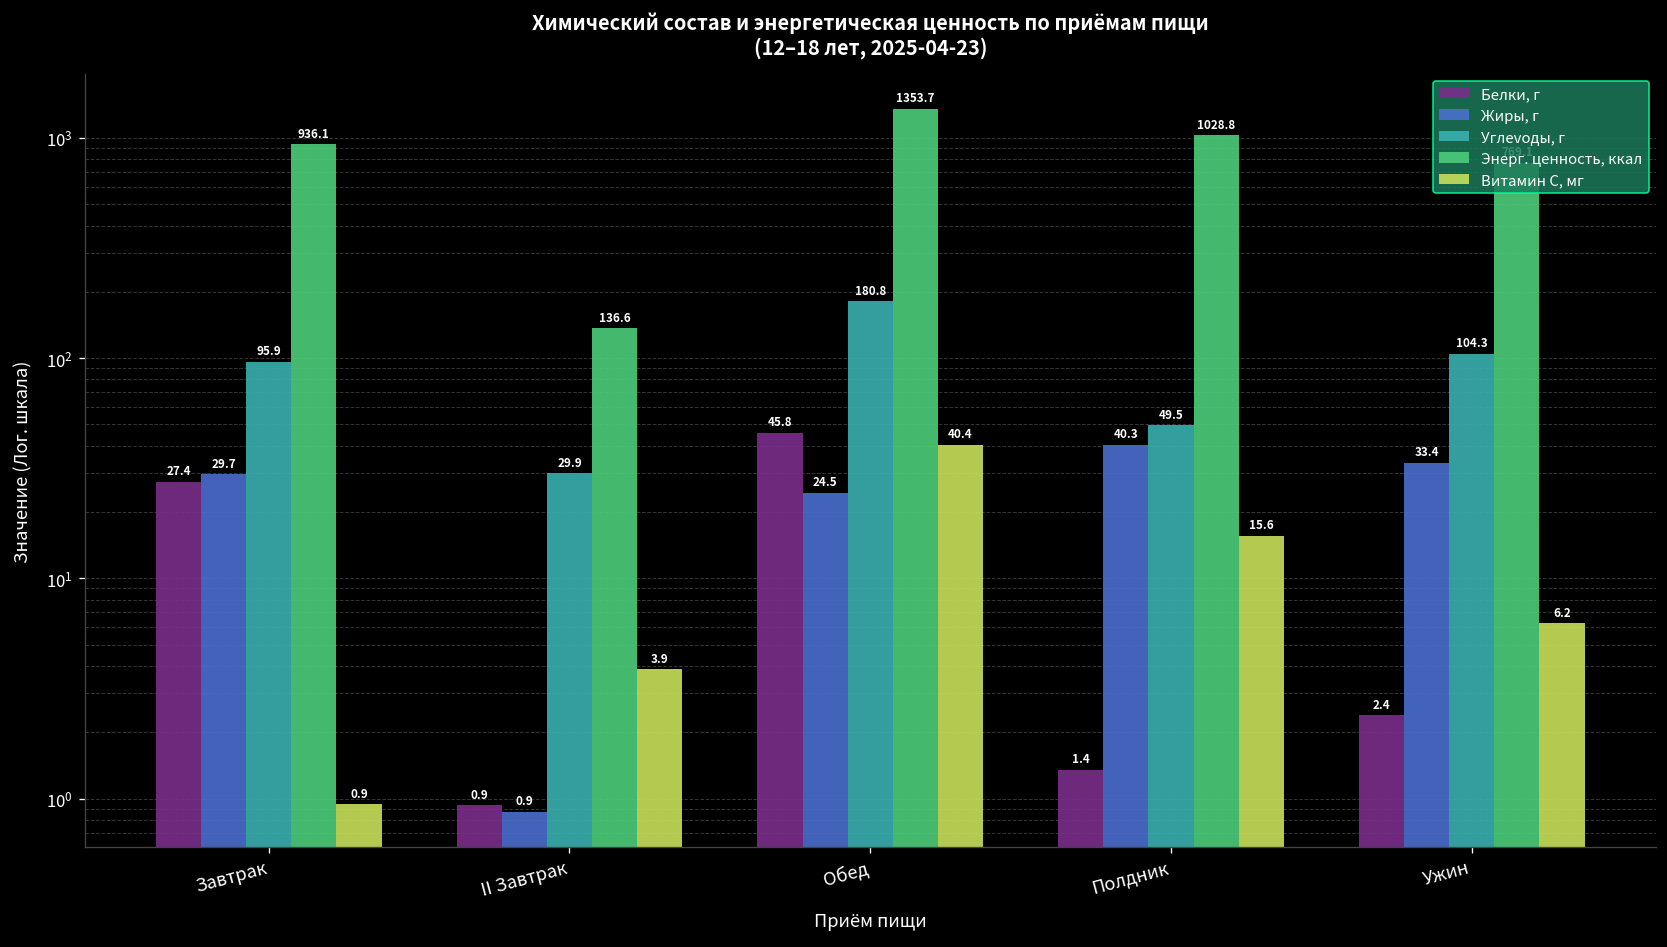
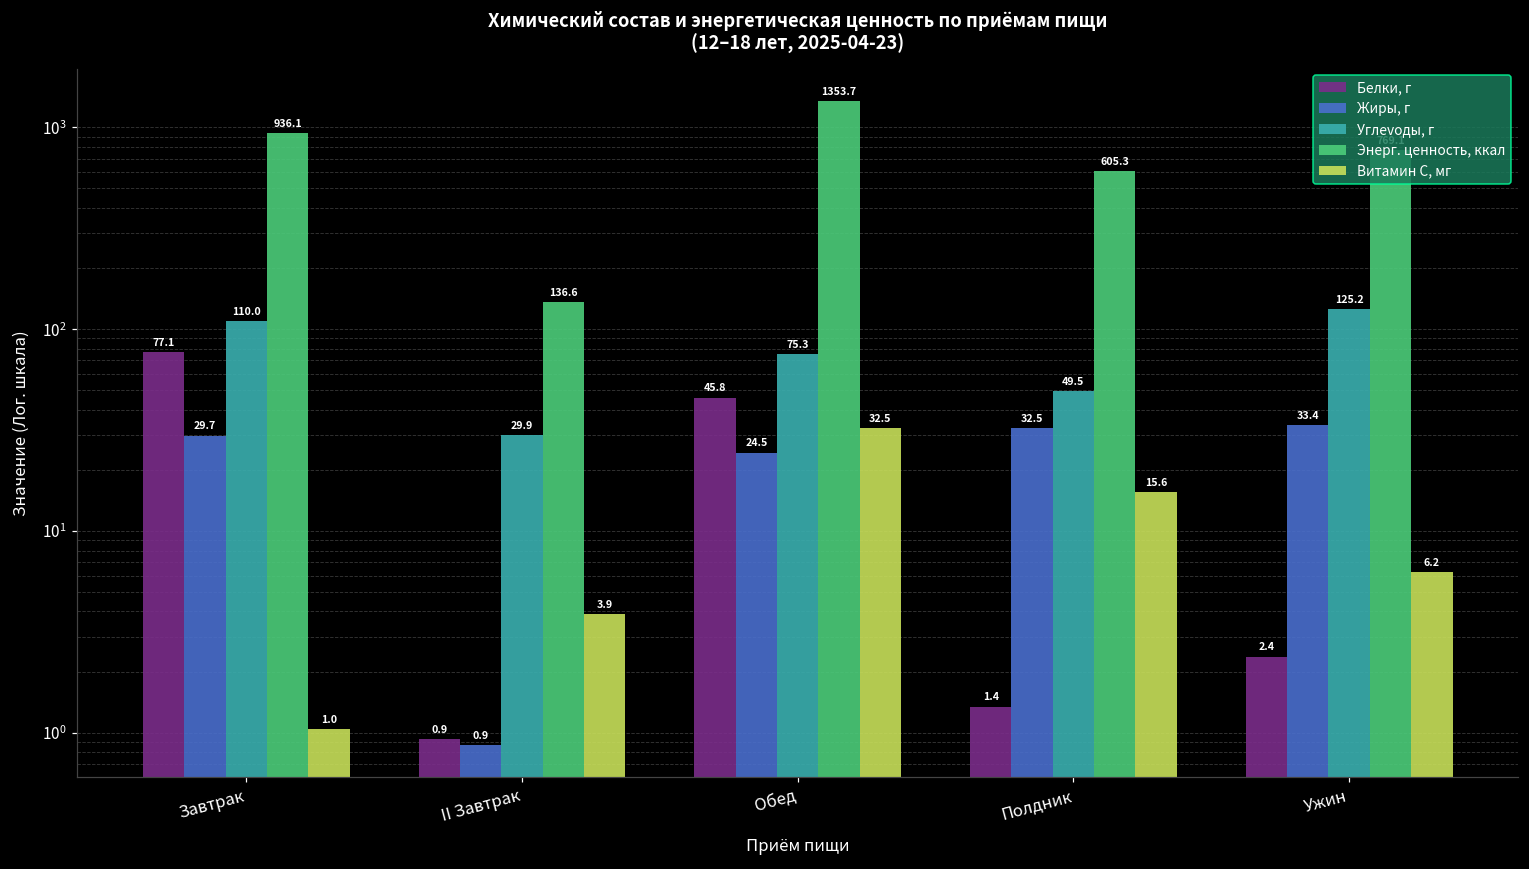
Белки, г, Завтрак: 27.4 -> 77.1
Углevoды, г, Завтрак: 95.9 -> 110.0
Витамин С, мг, Завтрак: 0.9 -> 1.0
Углevoды, г, Обед: 180.8 -> 75.3
Витамин С, мг, Обед: 40.4 -> 32.5
Жиры, г, Полдник: 40.3 -> 32.5
Энерг. ценность, ккал, Полдник: 1028.8 -> 605.3
Углevoды, г, Ужин: 104.3 -> 125.2
